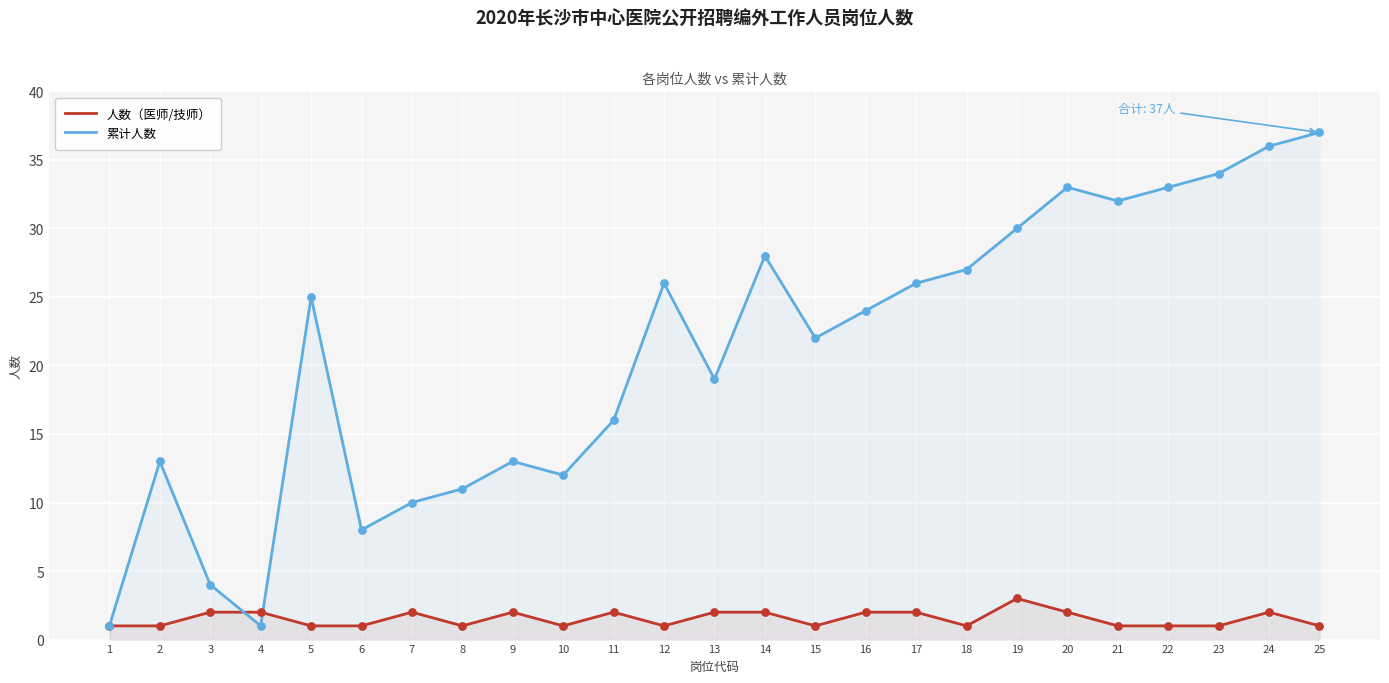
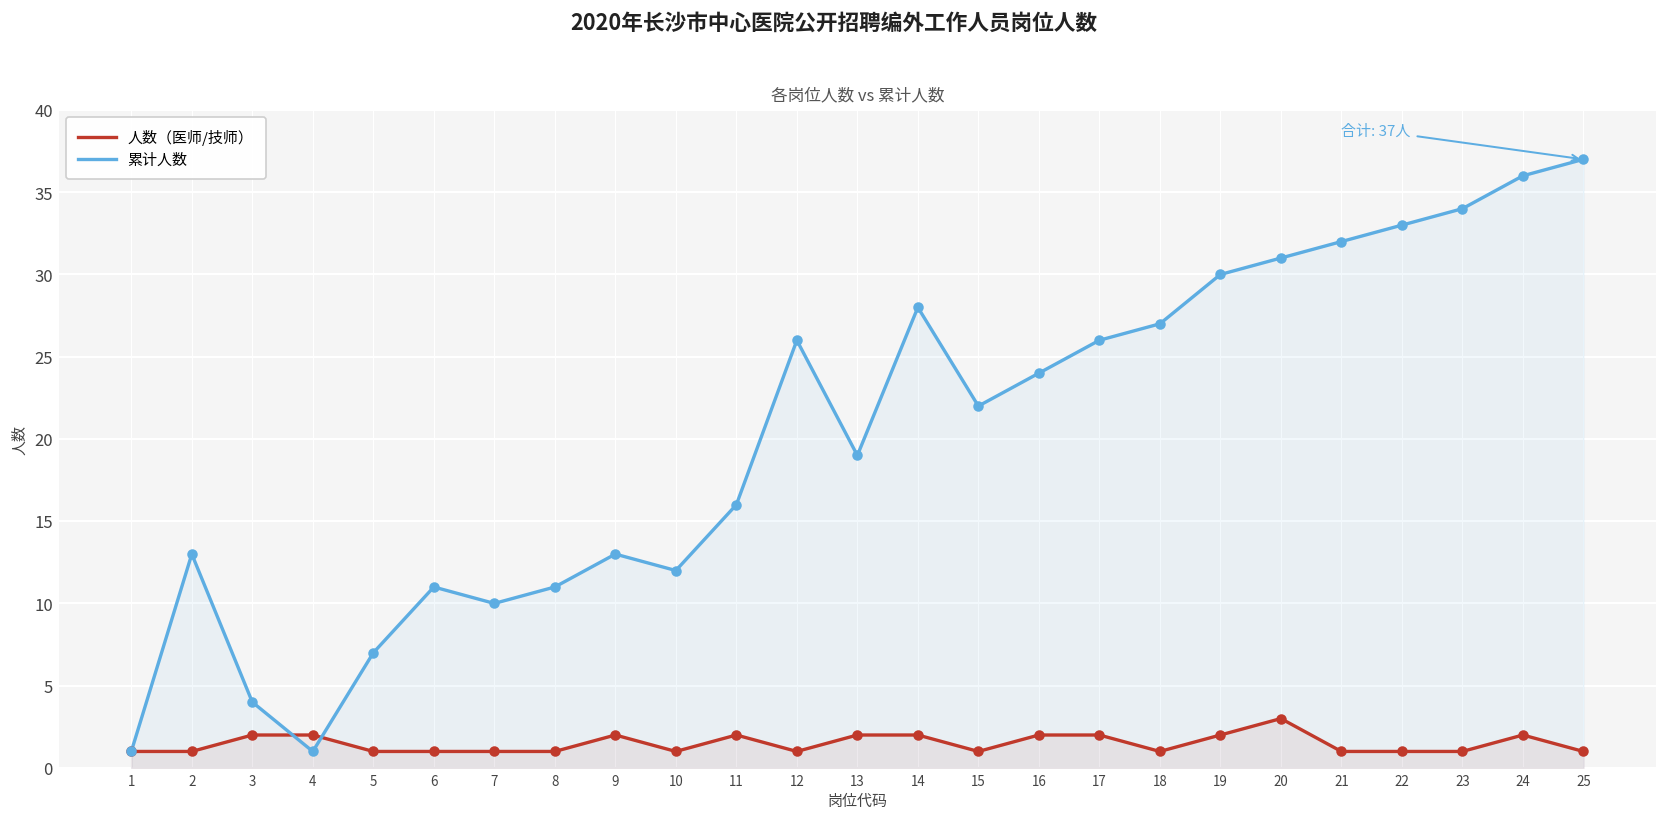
累计人数, 5: 25 -> 7
累计人数, 6: 8 -> 11
人数（医师/技师）, 7: 2 -> 1
人数（医师/技师）, 19: 3 -> 2
人数（医师/技师）, 20: 2 -> 3
累计人数, 20: 33 -> 31
